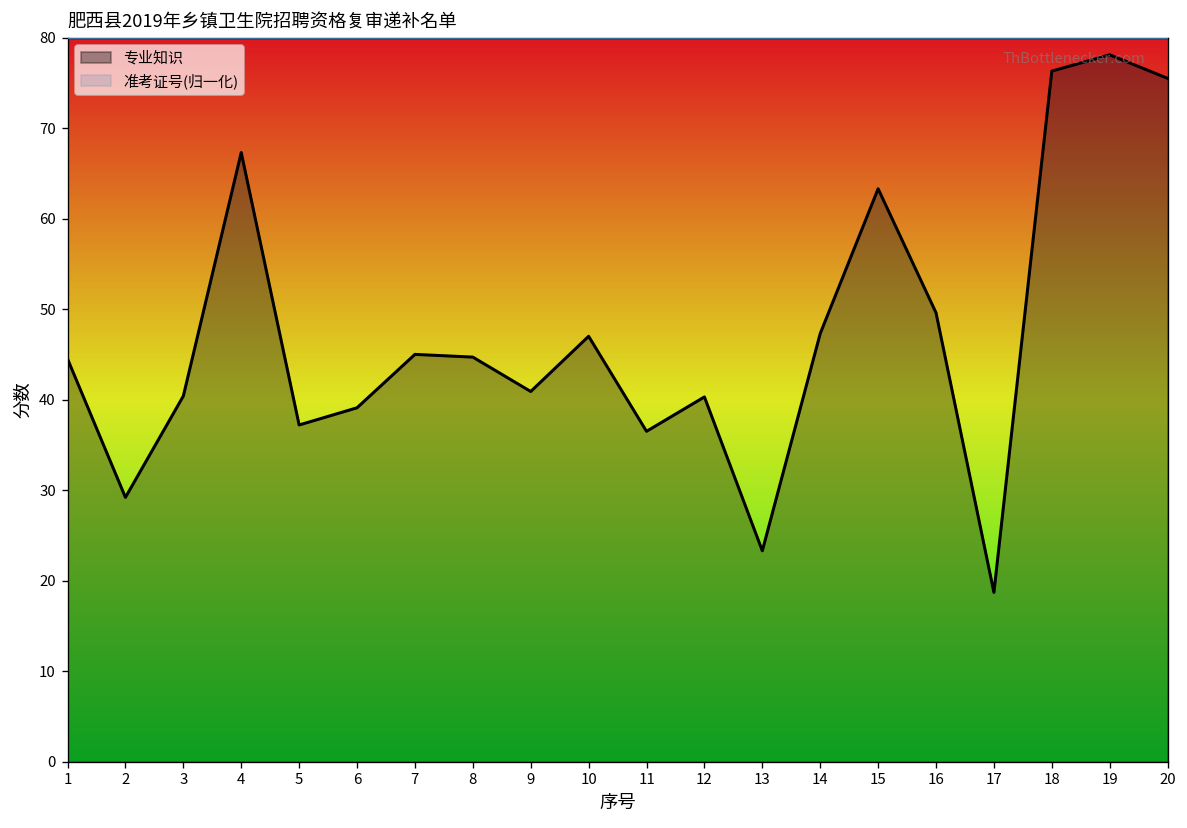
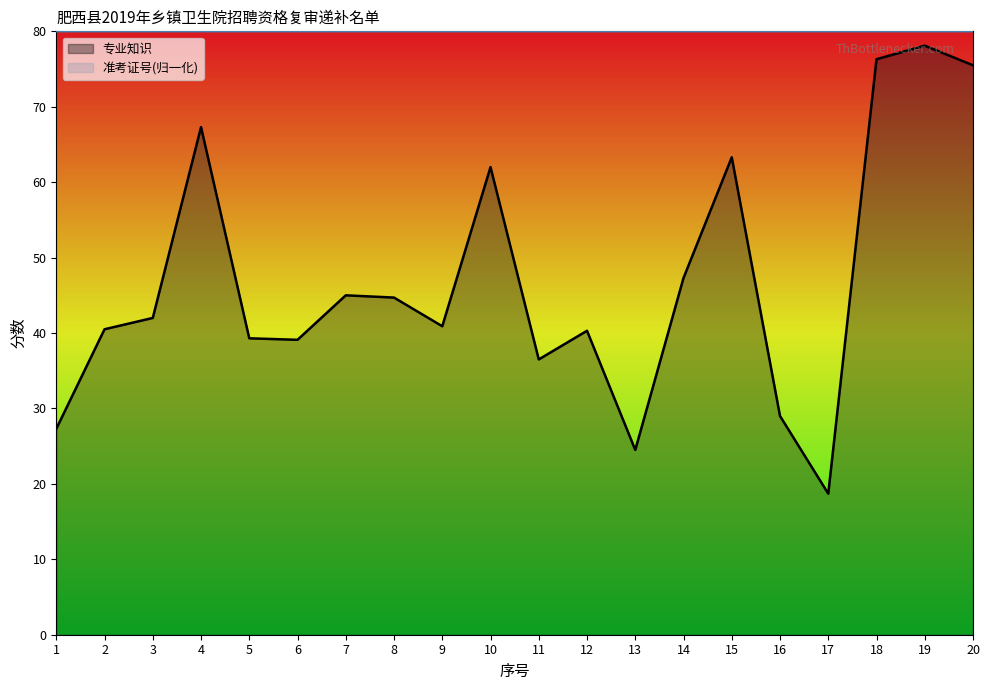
专业知识, 1: 45 -> 27
专业知识, 2: 29 -> 41
专业知识, 3: 40 -> 42
专业知识, 5: 37 -> 39
专业知识, 10: 47 -> 62
专业知识, 13: 23 -> 25
专业知识, 16: 50 -> 29
